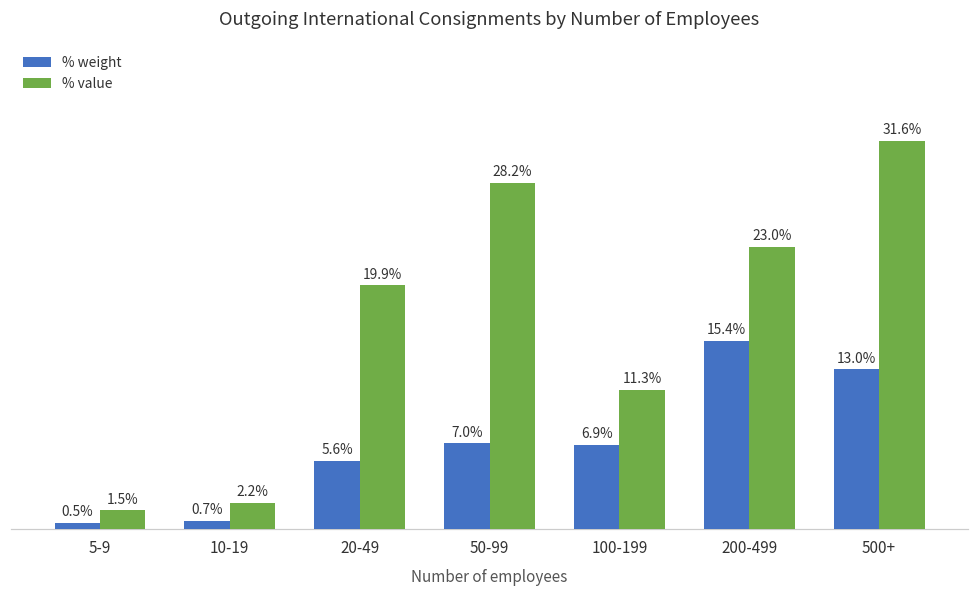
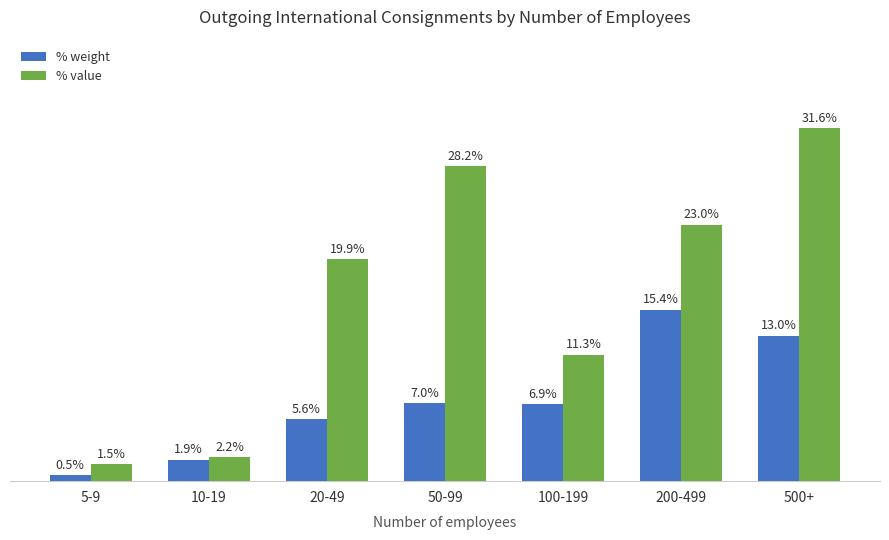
% weight, 10-19: 0.7% -> 1.9%
